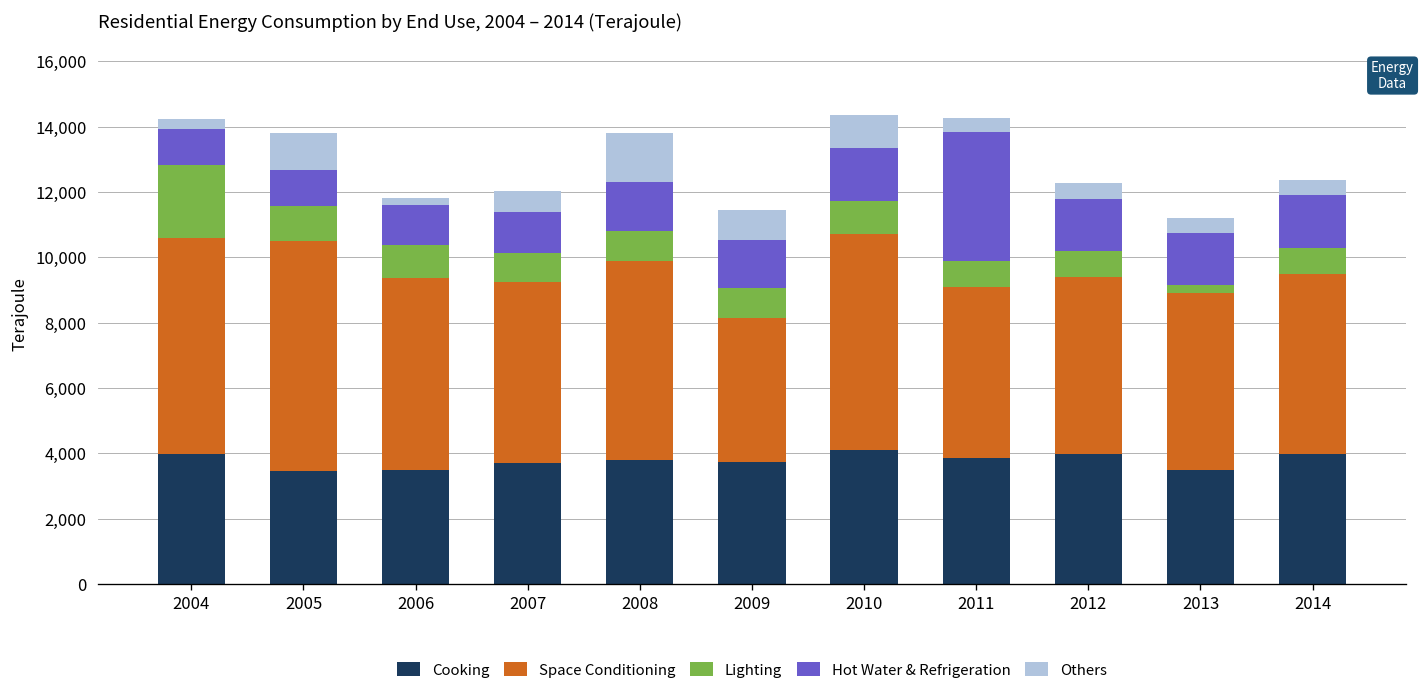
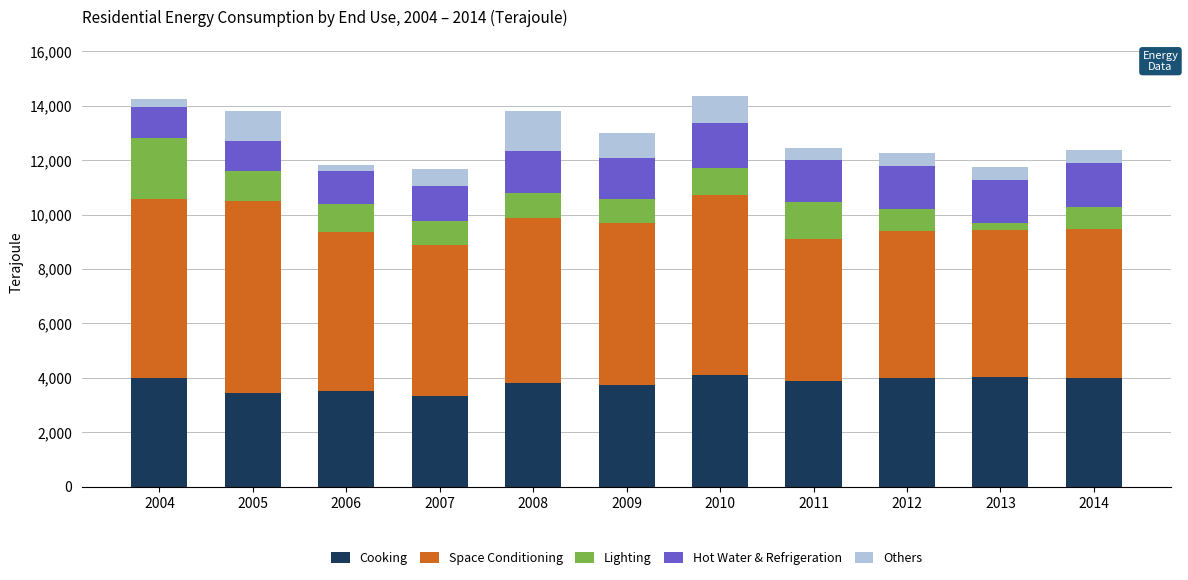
Cooking, 2007: 3,700 -> 3,400
Space Conditioning, 2009: 4,400 -> 6,000
Lighting, 2011: 800 -> 1,400
Hot Water & Refrigeration, 2011: 3,900 -> 1,500
Cooking, 2013: 3,500 -> 4,000
